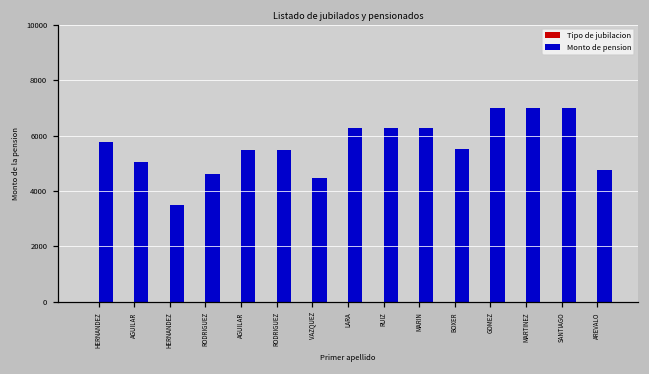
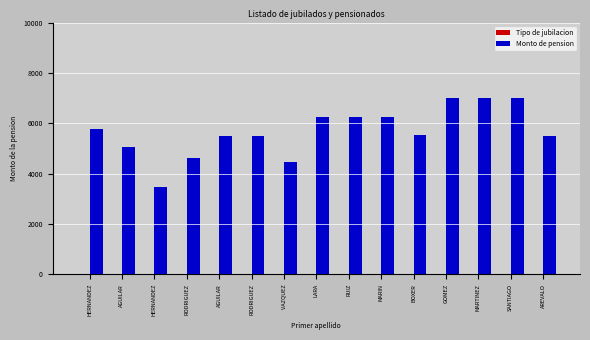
Monto de pension, AREVALO: 4700 -> 5500
